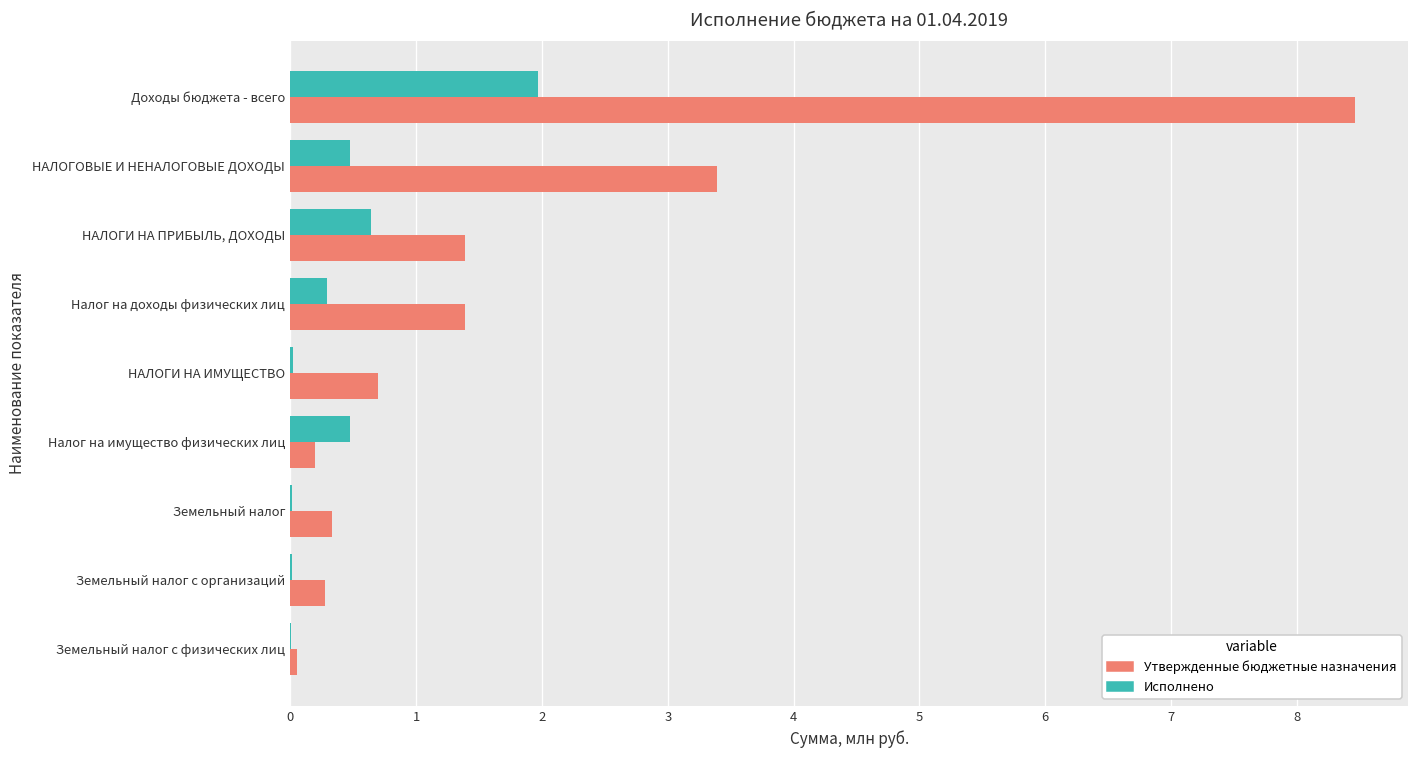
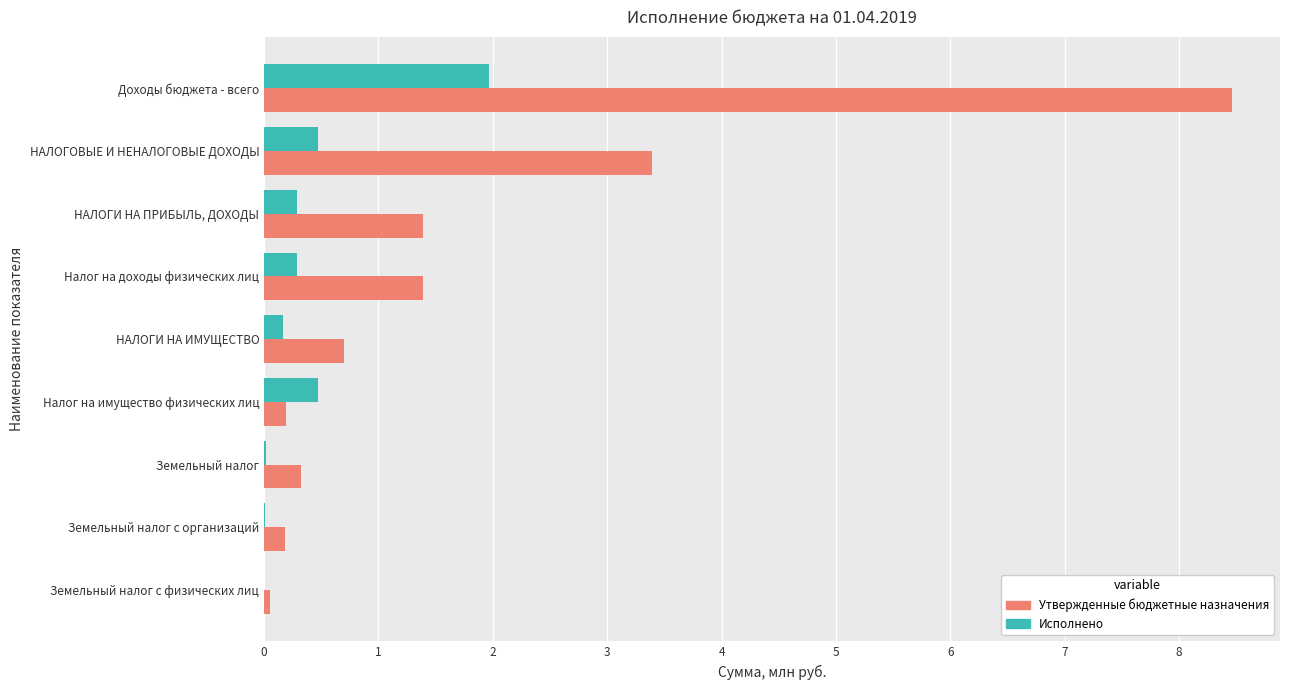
Исполнено, НАЛОГИ НА ПРИБЫЛЬ, ДОХОДЫ: 0.64 -> 0.29
Исполнено, НАЛОГИ НА ИМУЩЕСТВО: 0.02 -> 0.16
Утвержденные бюджетные назначения, Земельный налог с организаций: 0.27 -> 0.19
